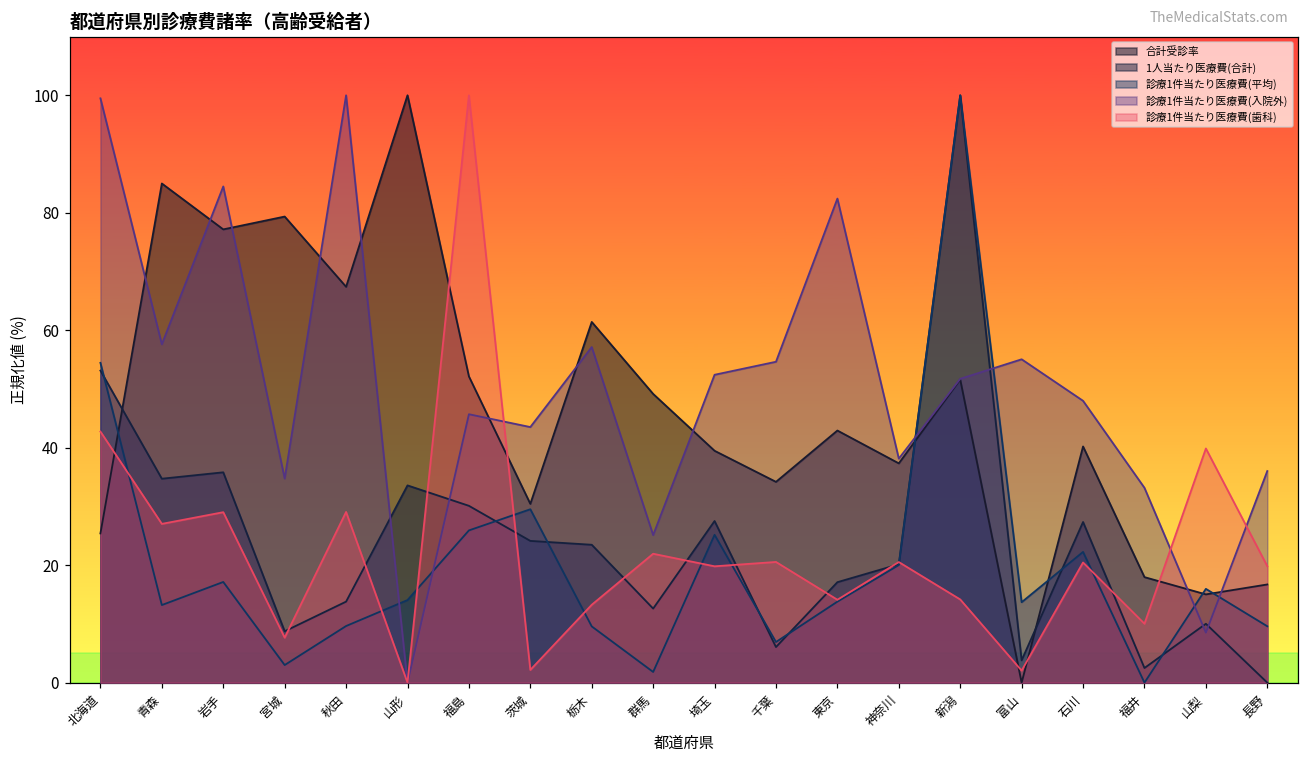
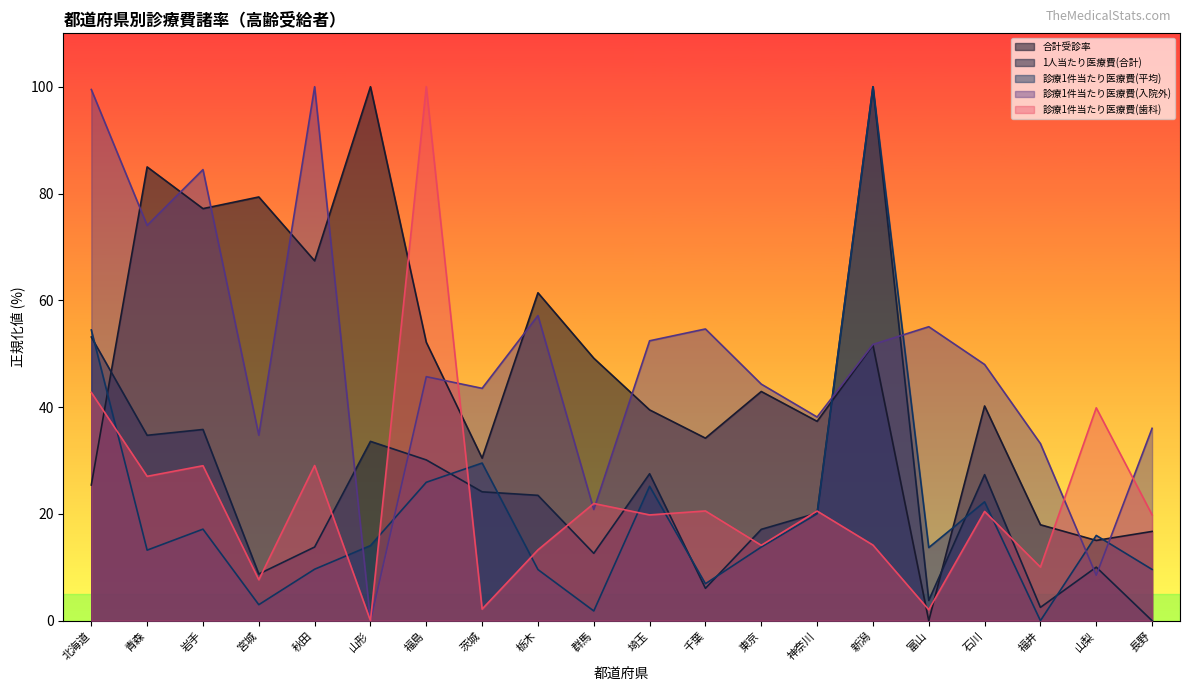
診療1件当たり医療費(入院外), 青森: 58 -> 74
診療1件当たり医療費(入院外), 群馬: 25 -> 21
診療1件当たり医療費(入院外), 東京: 82 -> 44
